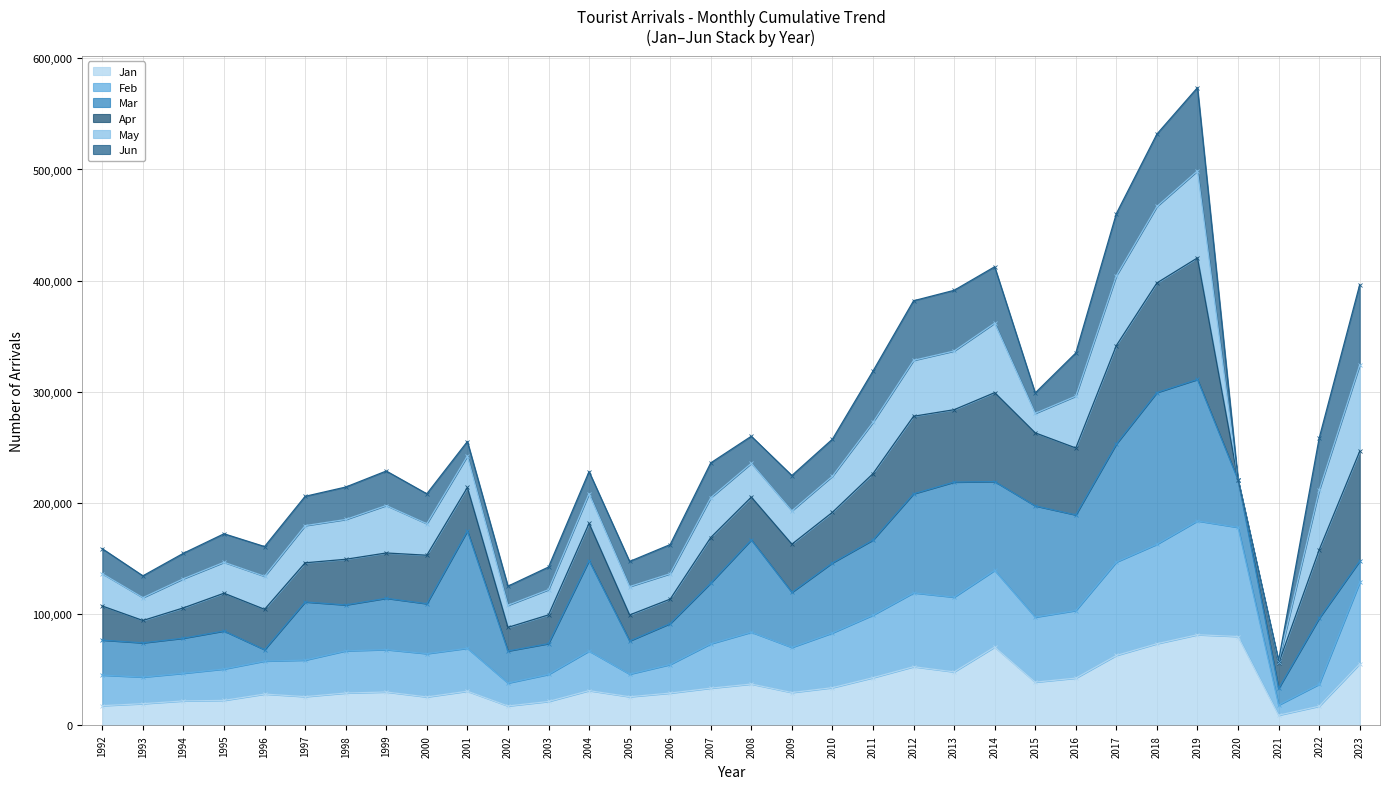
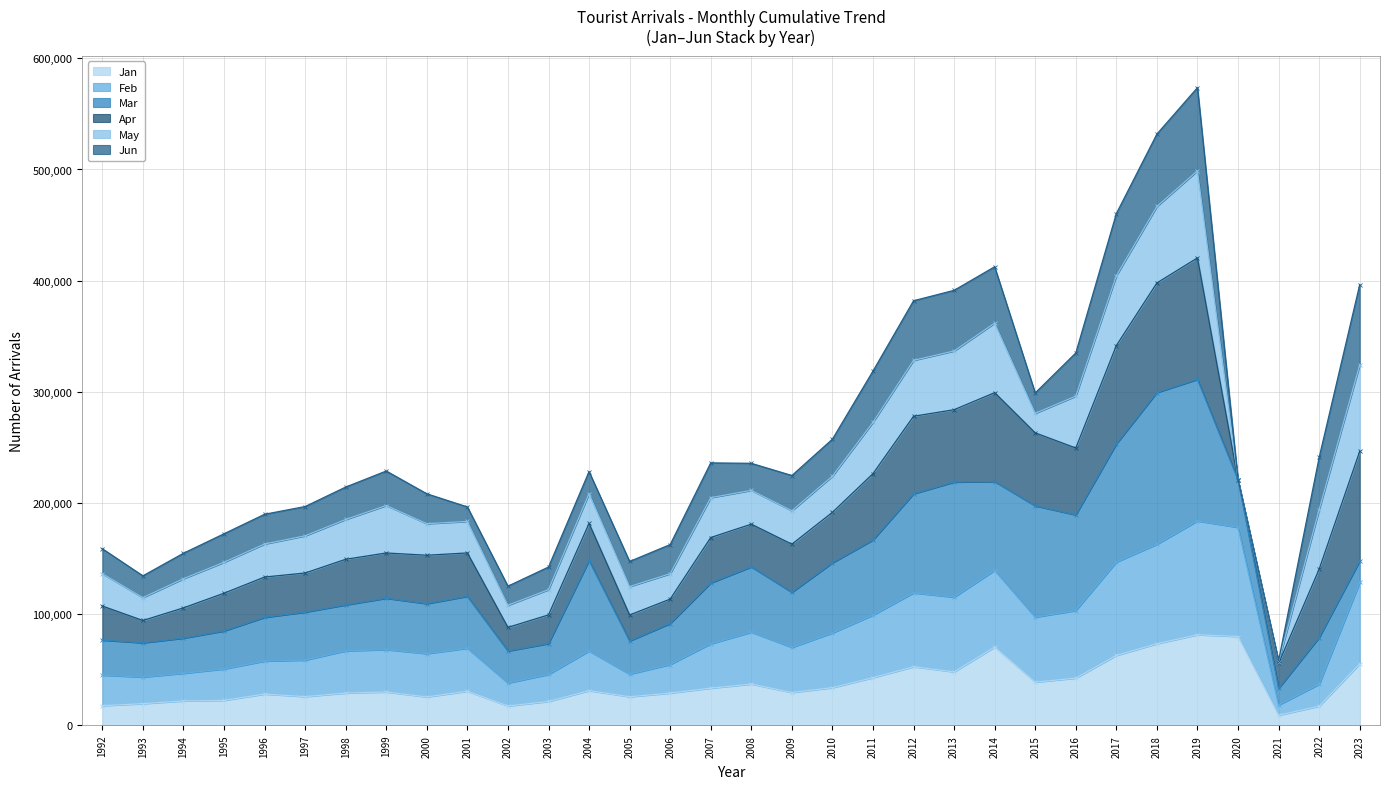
Mar, 1996: 10,000 -> 39,000
Mar, 1997: 52,000 -> 43,000
Mar, 2001: 106,000 -> 47,000
Mar, 2008: 83,000 -> 59,000
Mar, 2022: 59,000 -> 42,000
